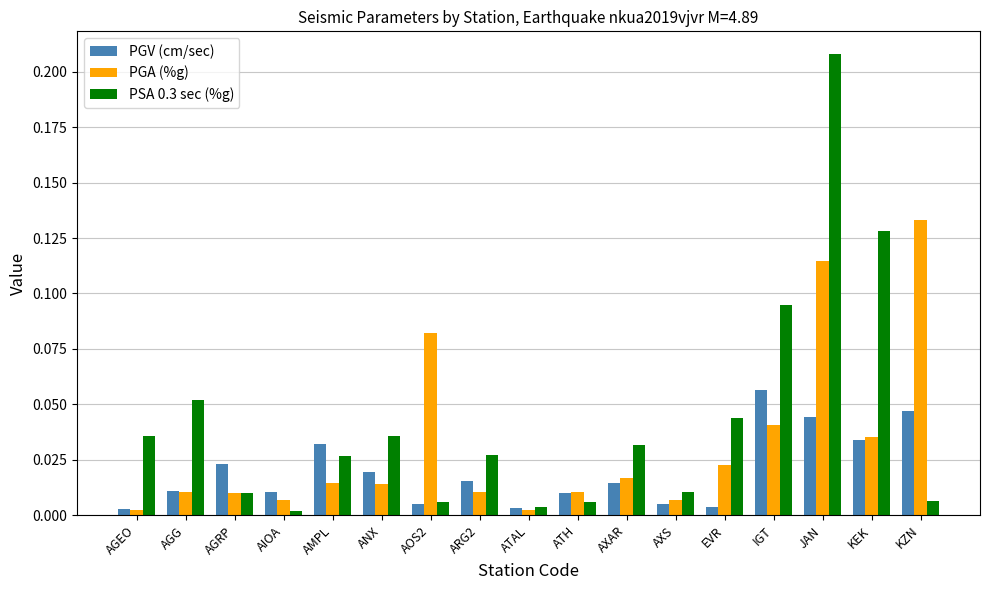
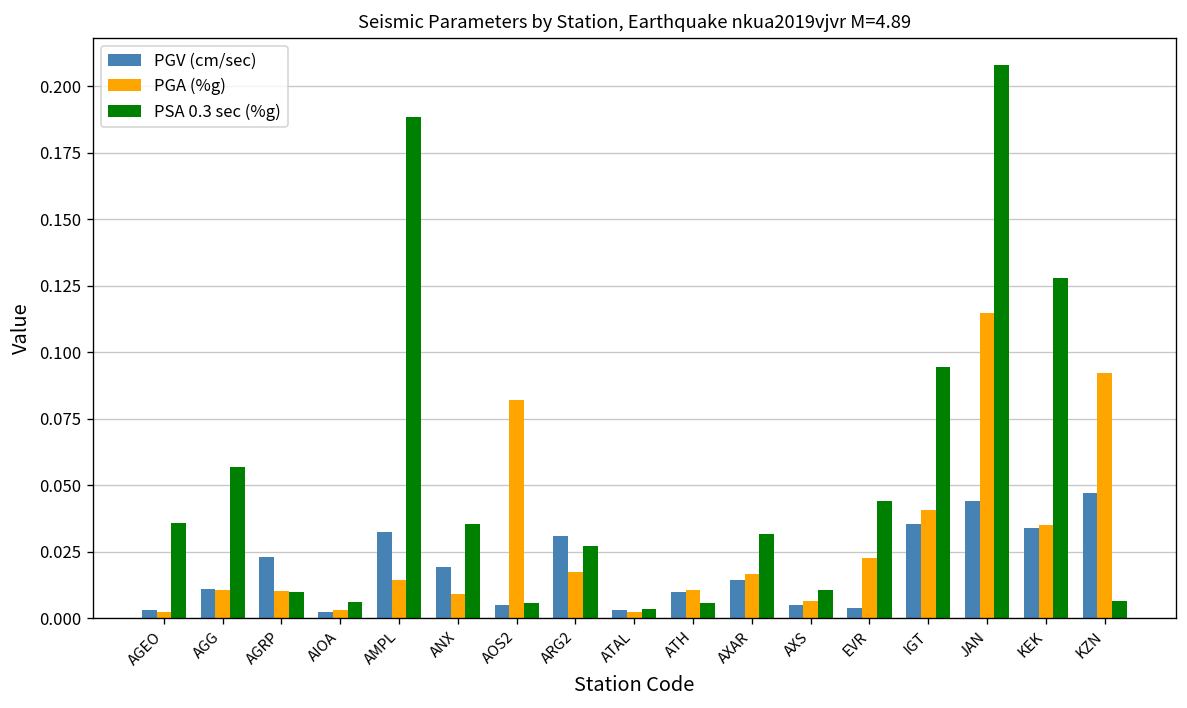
PSA 0.3 sec (%g), AGG: 0.052 -> 0.057
PGV (cm/sec), AIOA: 0.010 -> 0.002
PGA (%g), AIOA: 0.007 -> 0.003
PSA 0.3 sec (%g), AIOA: 0.002 -> 0.006
PSA 0.3 sec (%g), AMPL: 0.027 -> 0.188
PGA (%g), ANX: 0.014 -> 0.009
PGV (cm/sec), ARG2: 0.016 -> 0.031
PGA (%g), ARG2: 0.011 -> 0.017
PGV (cm/sec), IGT: 0.057 -> 0.036
PGA (%g), KZN: 0.133 -> 0.092
